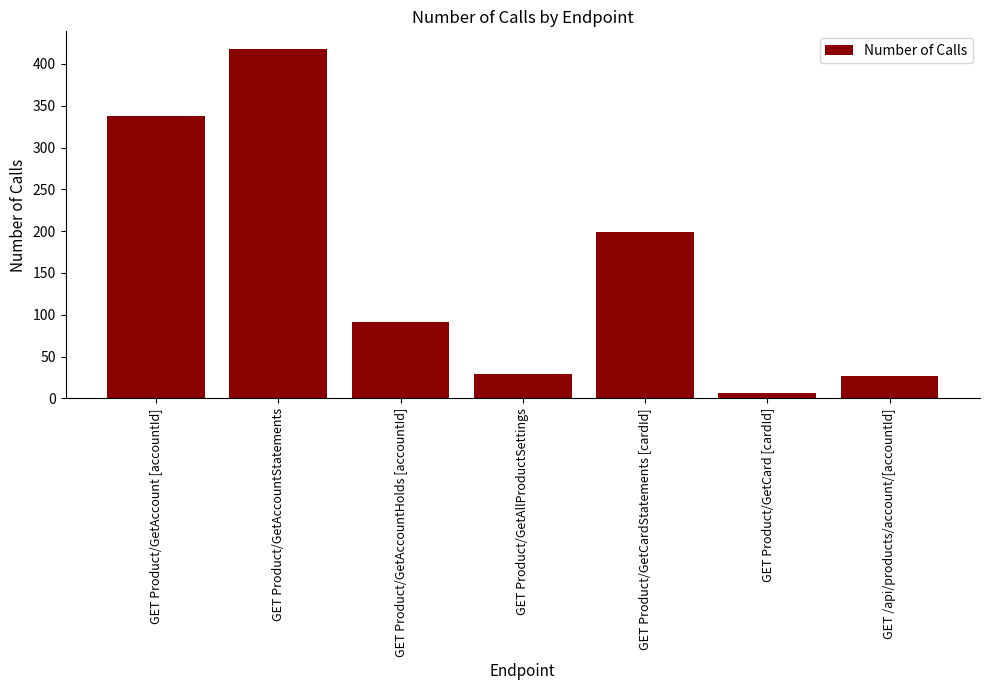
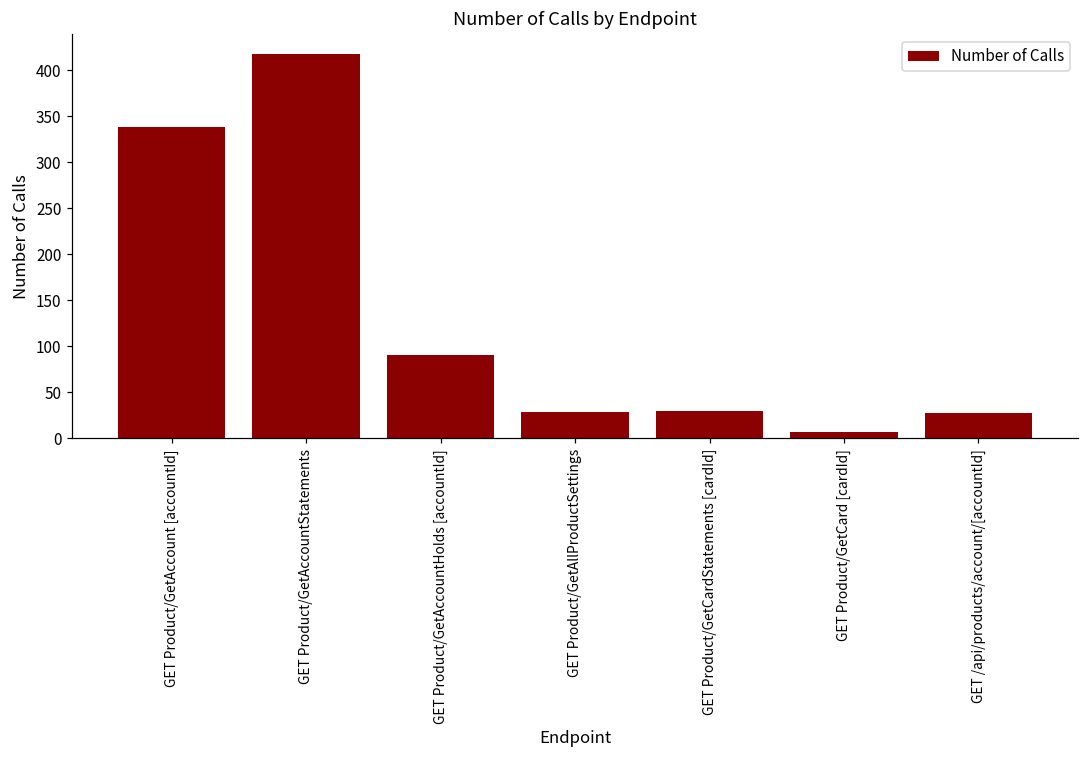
GET Product/GetCardStatements [cardId]: 200 -> 30
